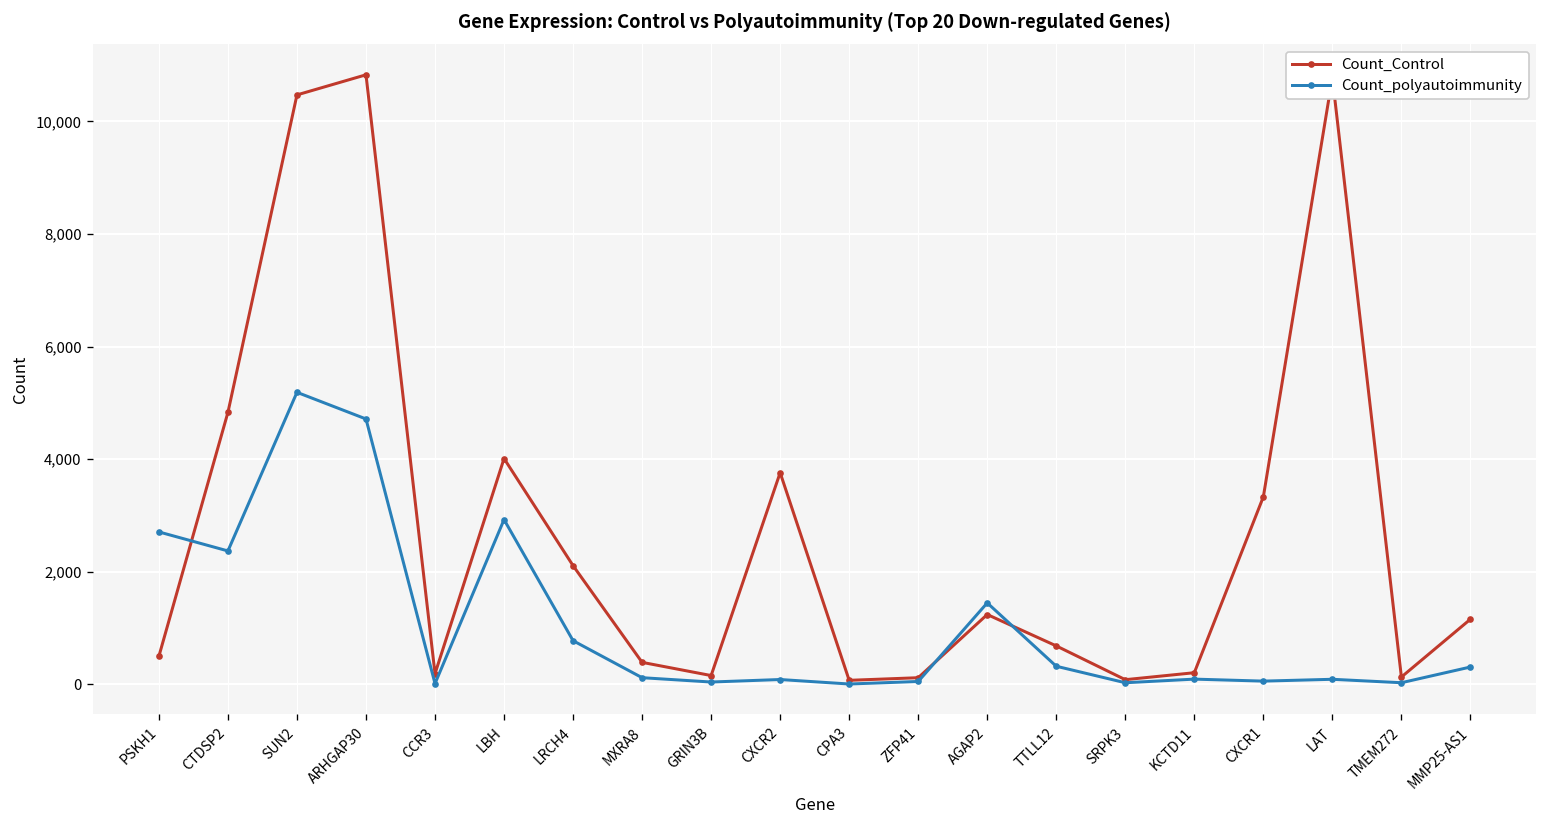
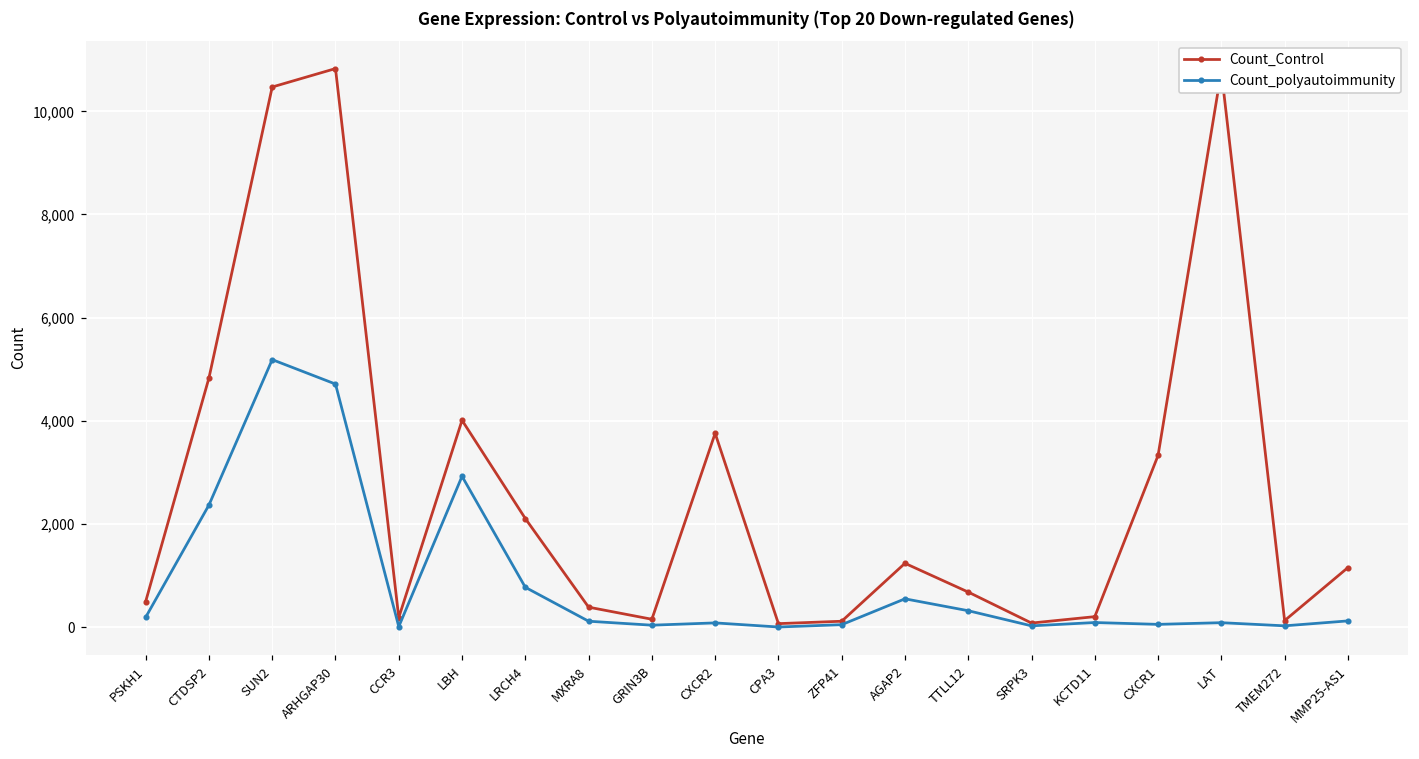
Count_polyautoimmunity, PSKH1: 2,700 -> 200
Count_polyautoimmunity, AGAP2: 1,400 -> 500
Count_polyautoimmunity, MMP25-AS1: 300 -> 100
